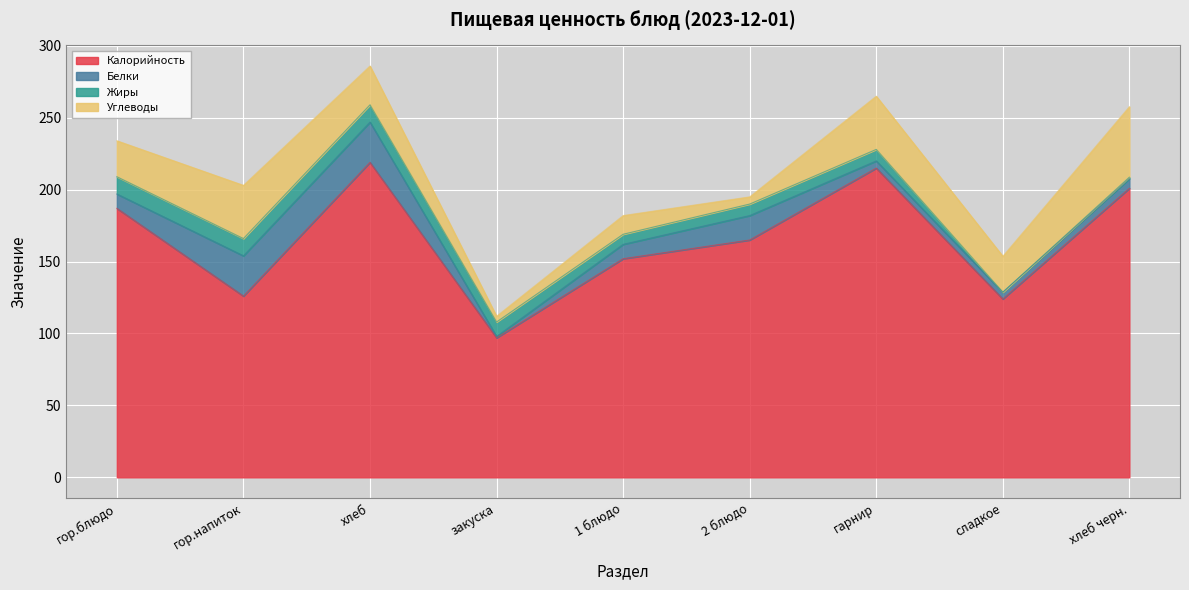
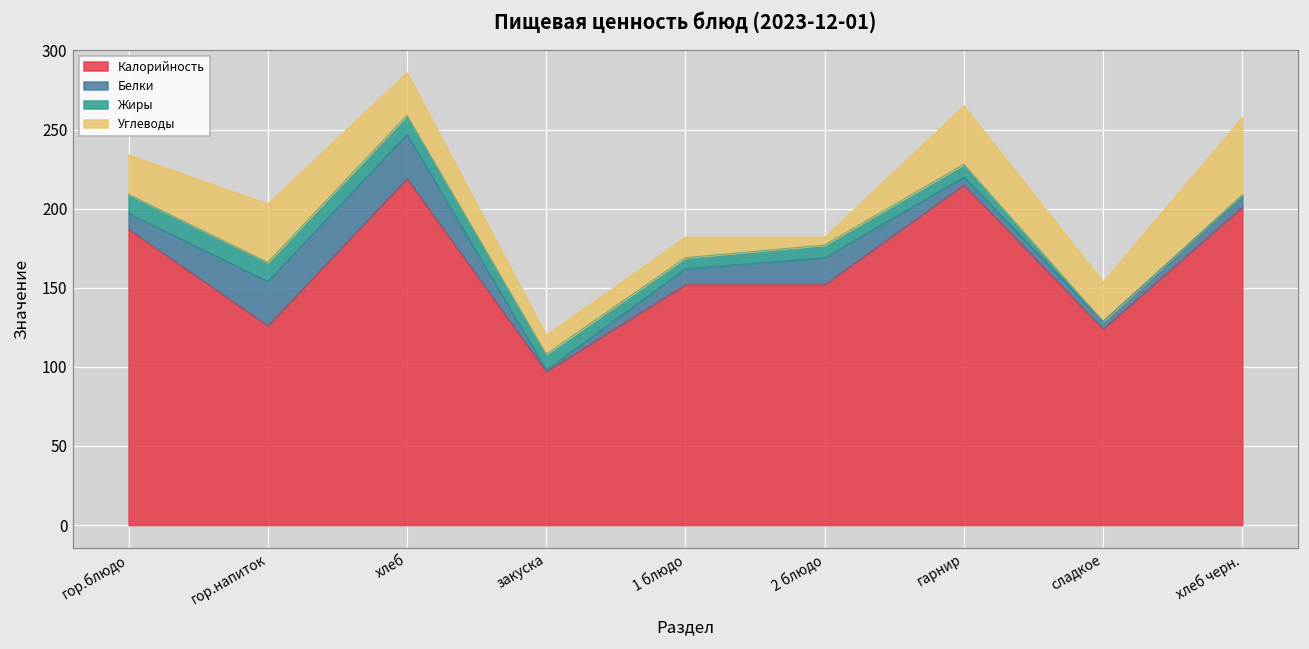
Углеводы, закуска: 4 -> 12
Калорийность, 2 блюдо: 165 -> 152
